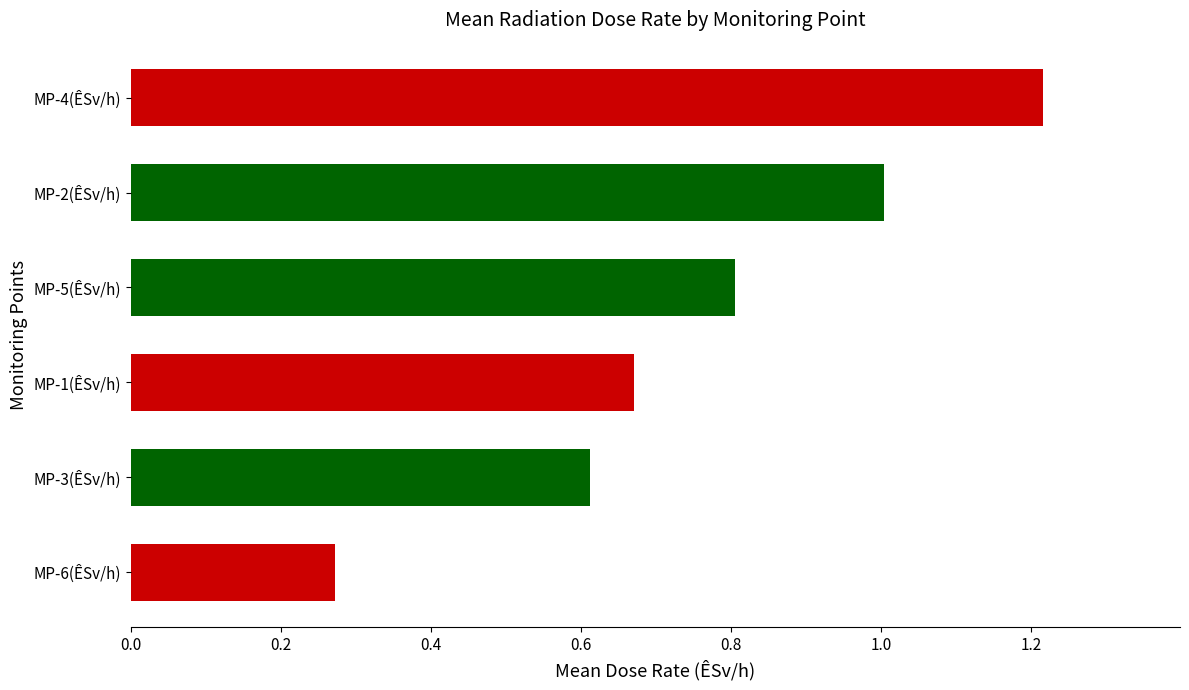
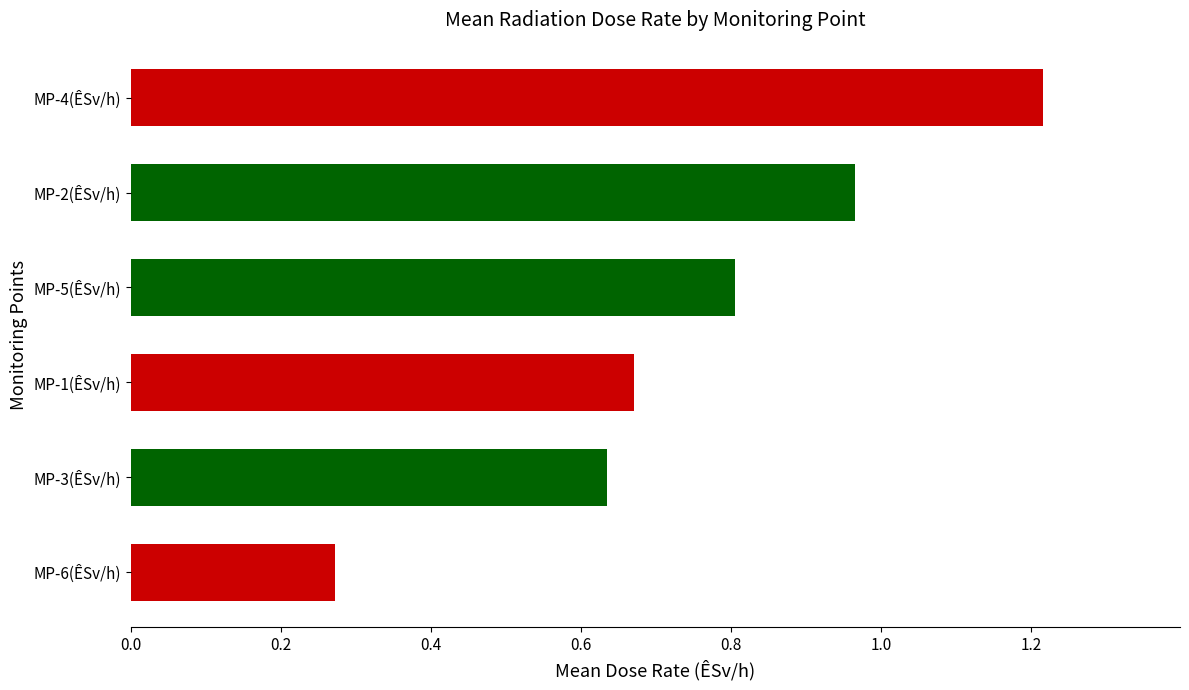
MP-2(ÊSv/h): 1.00 -> 0.96
MP-3(ÊSv/h): 0.61 -> 0.63
